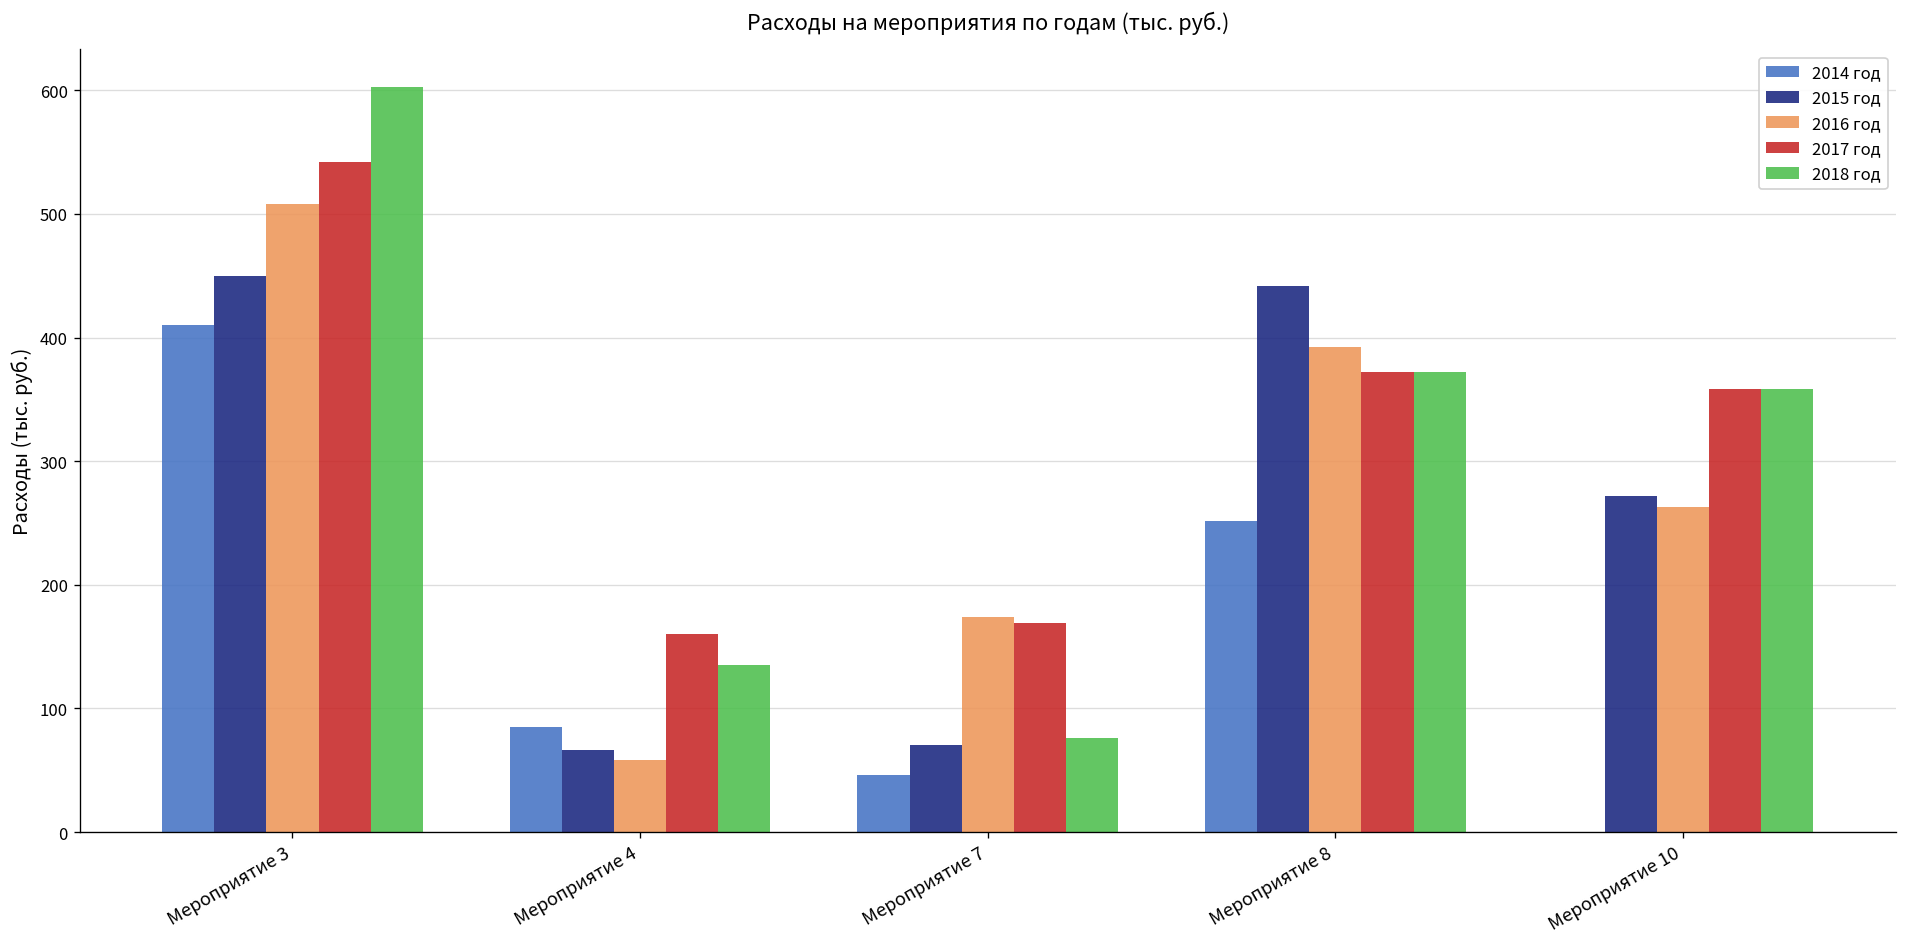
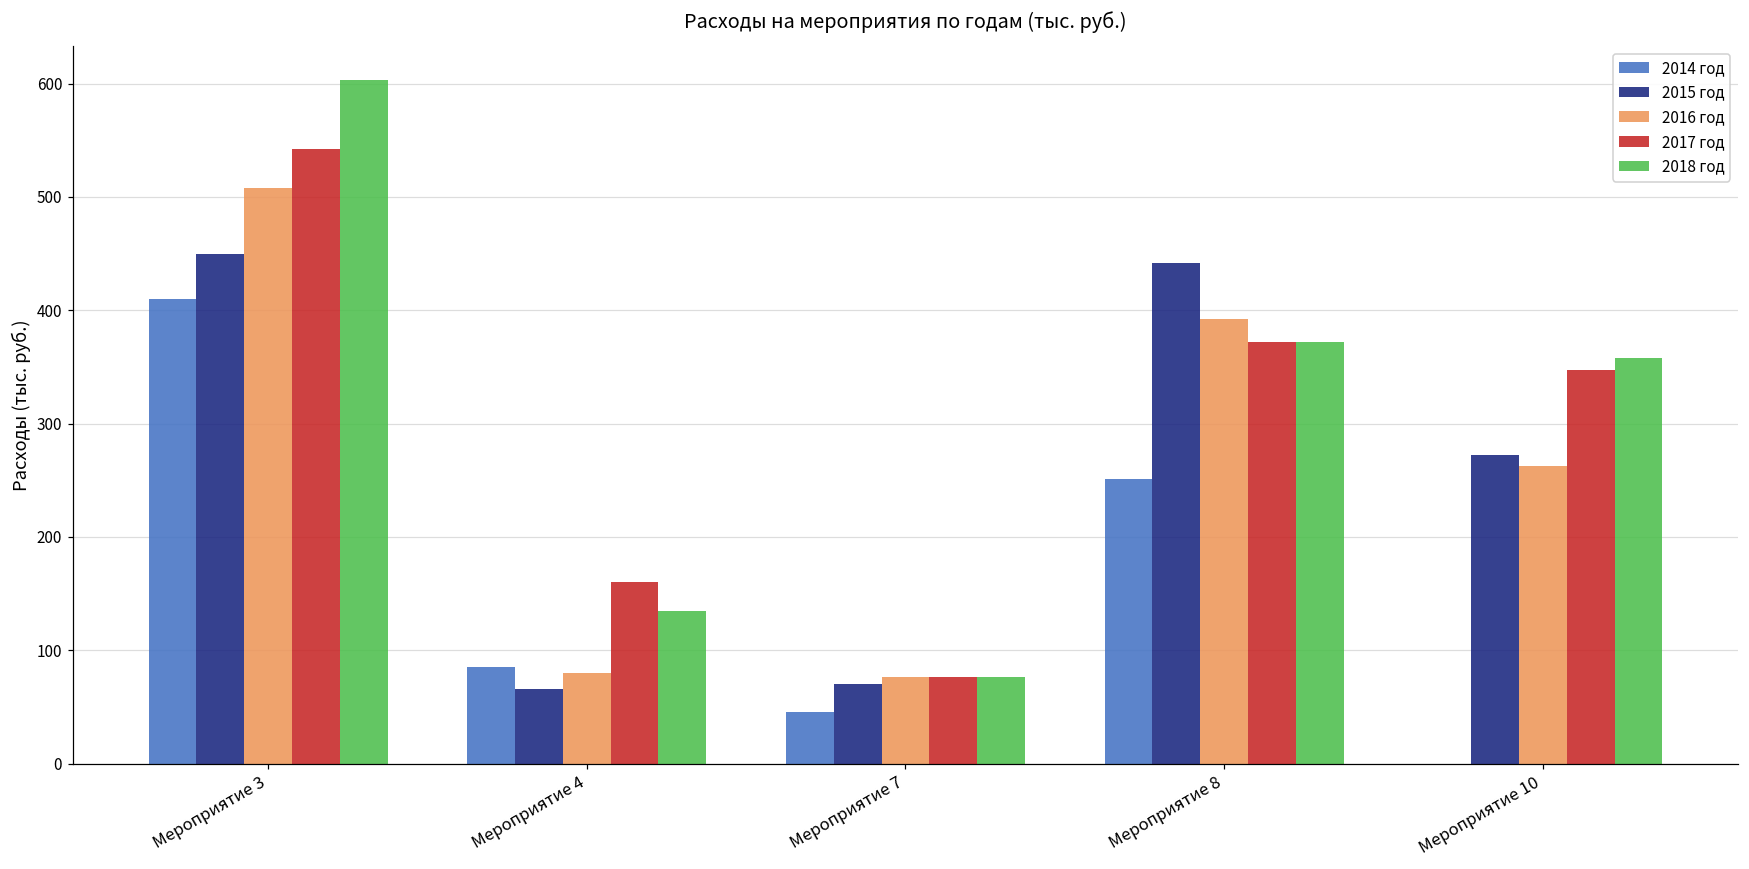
2016 год, Мероприятие 4: 58 -> 80
2016 год, Мероприятие 7: 174 -> 76
2017 год, Мероприятие 7: 169 -> 76
2017 год, Мероприятие 10: 358 -> 347
